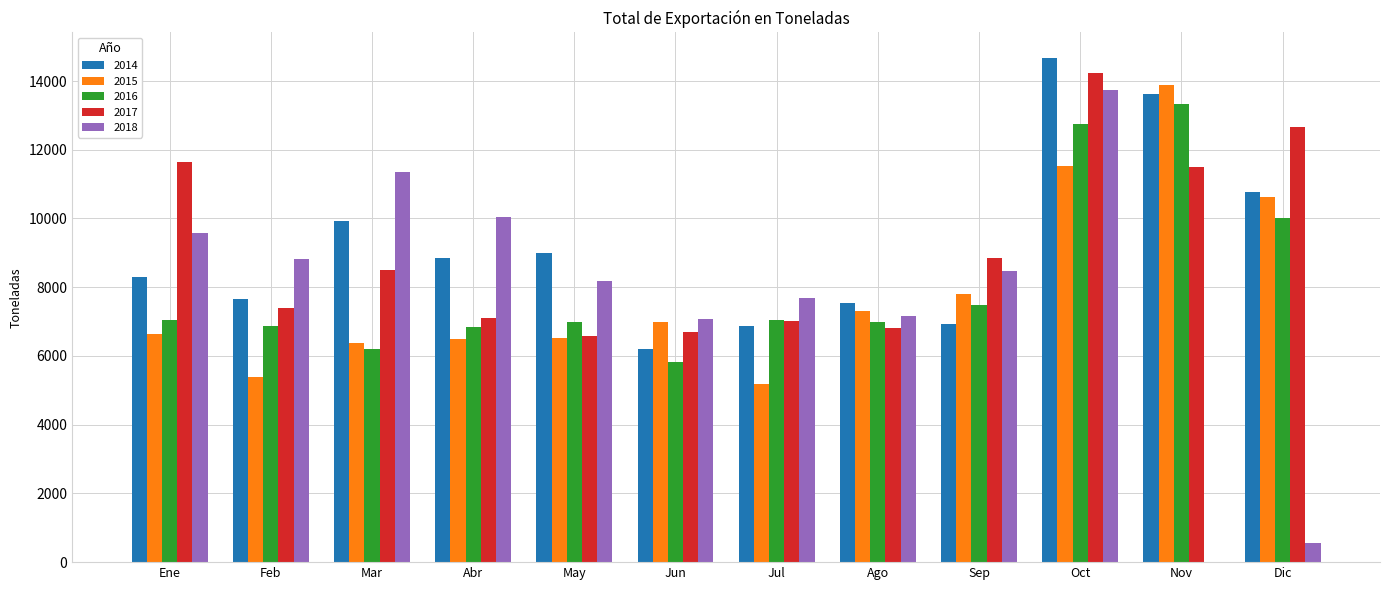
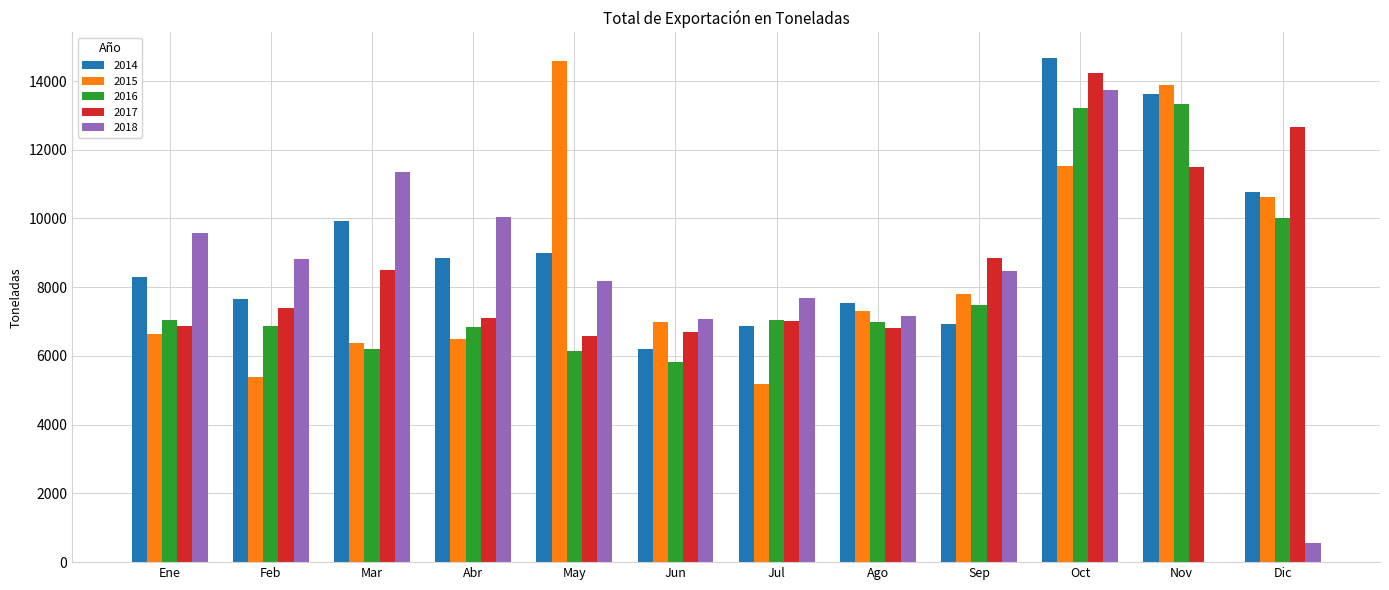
2017, Ene: 11700 -> 6900
2015, May: 6500 -> 14600
2016, May: 7000 -> 6200
2016, Oct: 12800 -> 13200
